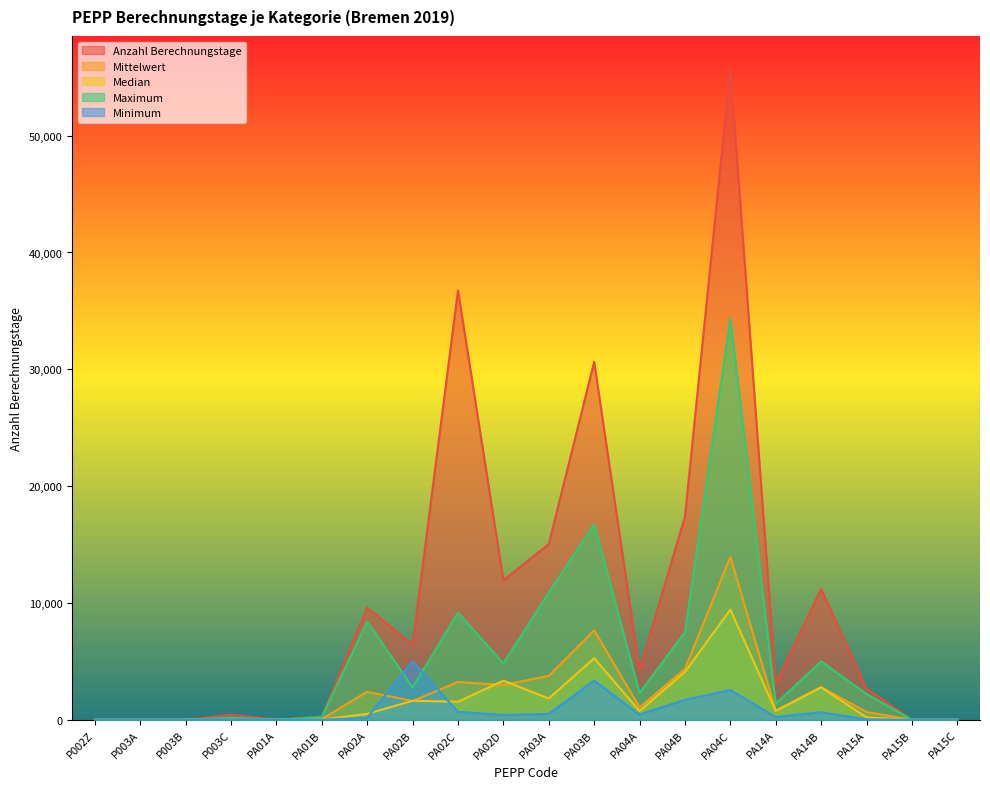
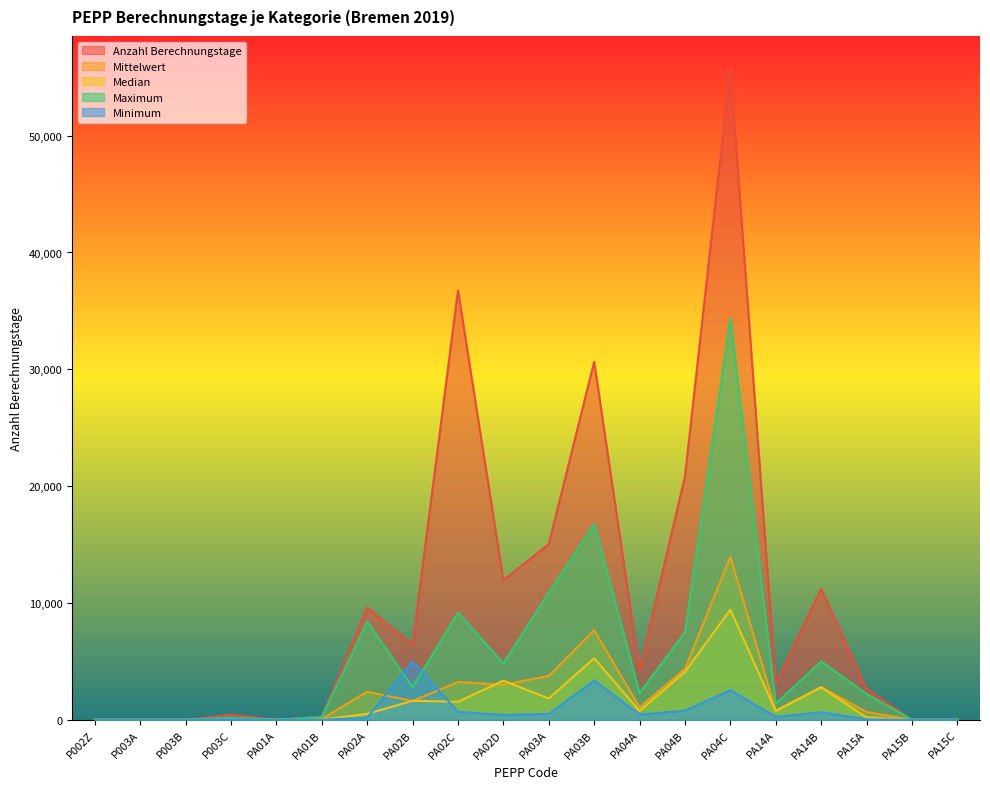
Anzahl Berechnungstage, PA04B: 17,400 -> 20,800
Minimum, PA04B: 1,700 -> 800
